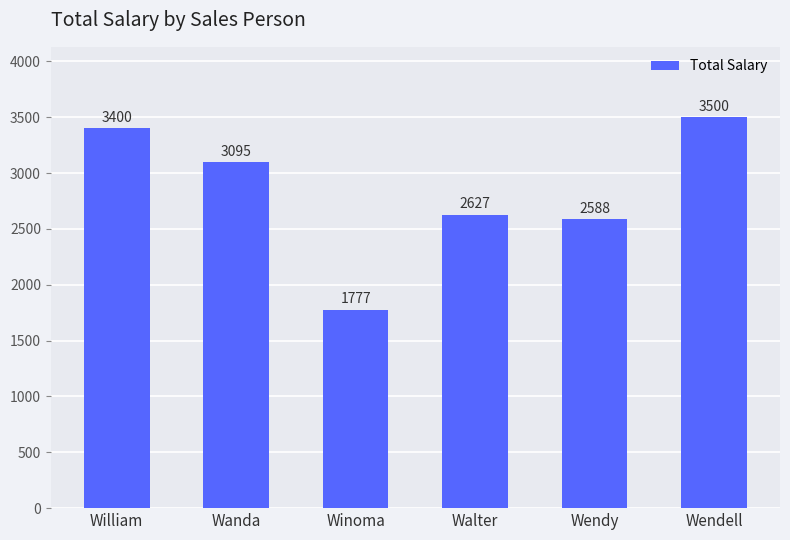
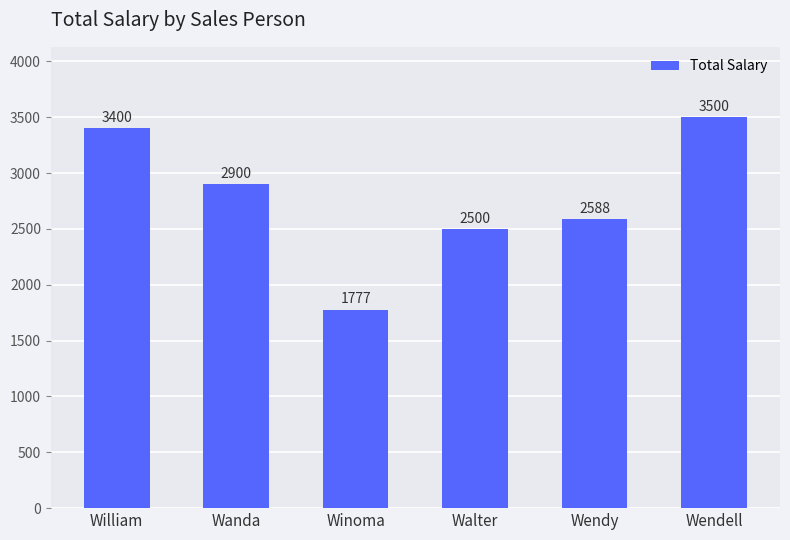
Wanda: 3095 -> 2900
Walter: 2627 -> 2500
